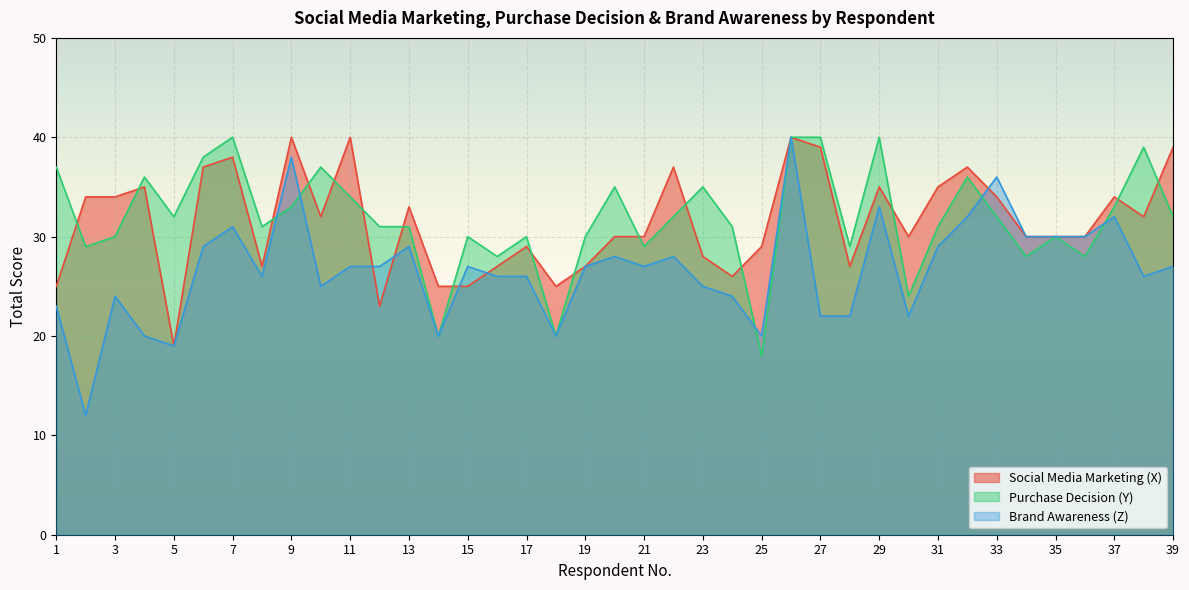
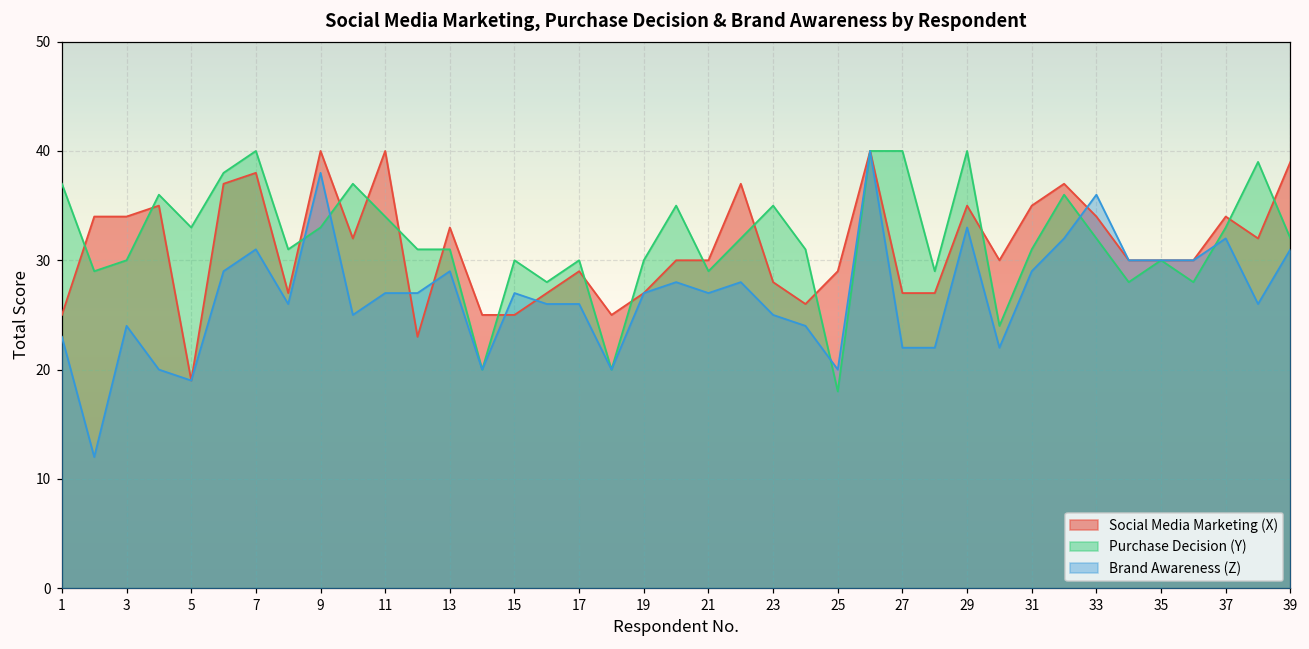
Purchase Decision (Y), 5: 32 -> 33
Social Media Marketing (X), 27: 39 -> 27
Brand Awareness (Z), 39: 27 -> 31
